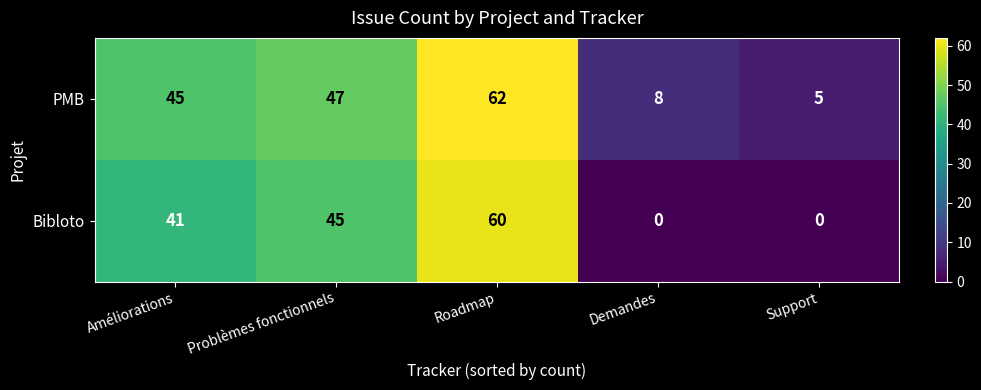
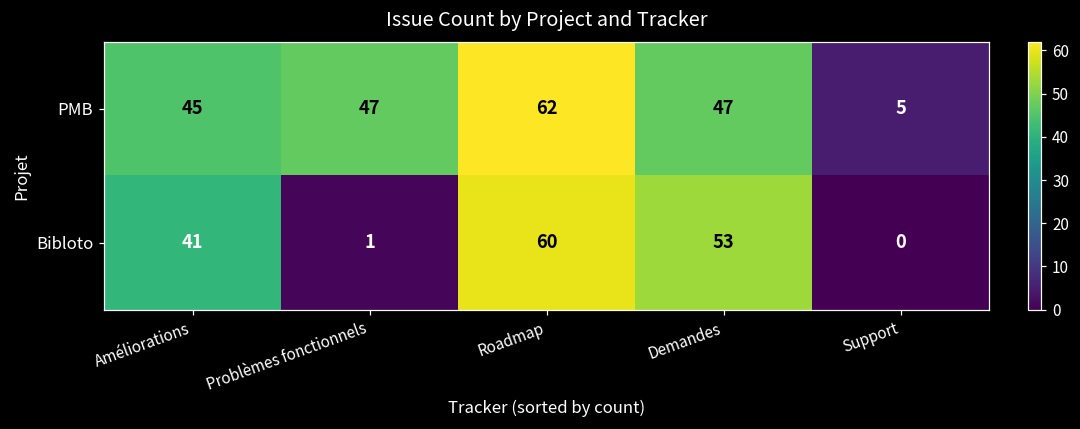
PMB, Demandes: 8 -> 47
Bibloto, Problèmes fonctionnels: 45 -> 1
Bibloto, Demandes: 0 -> 53
